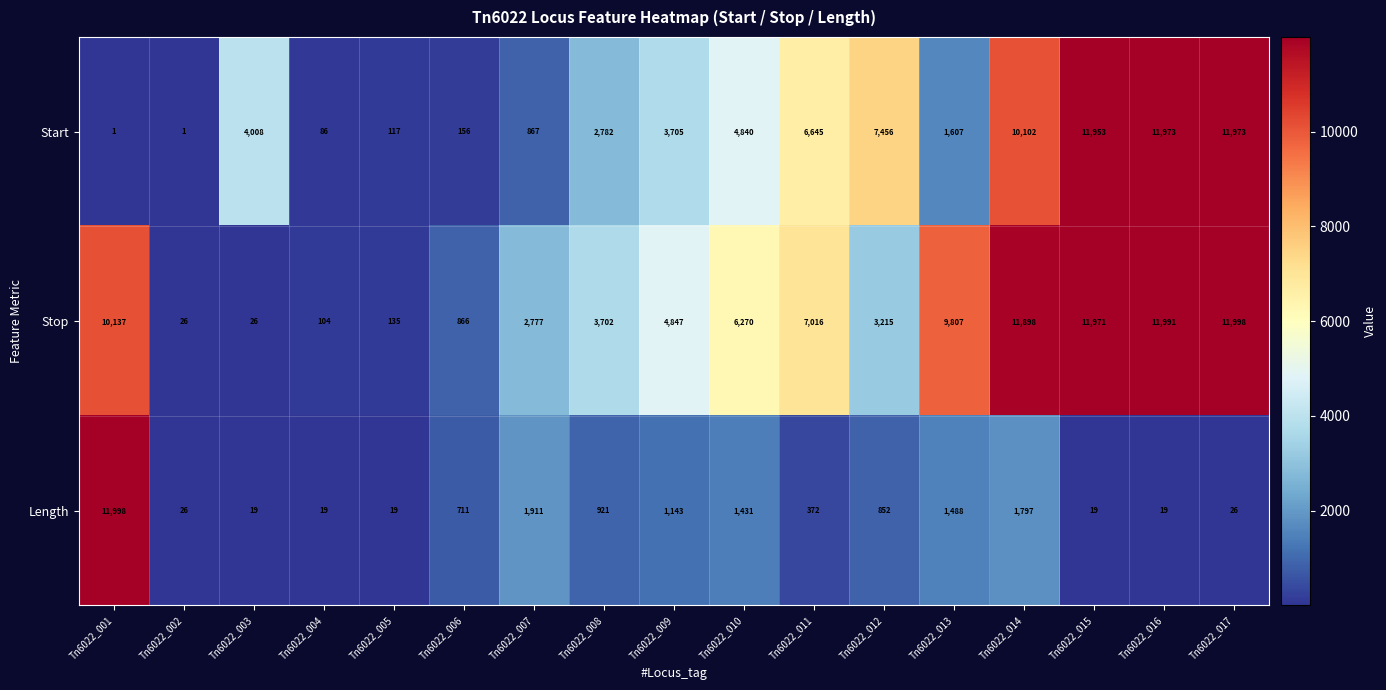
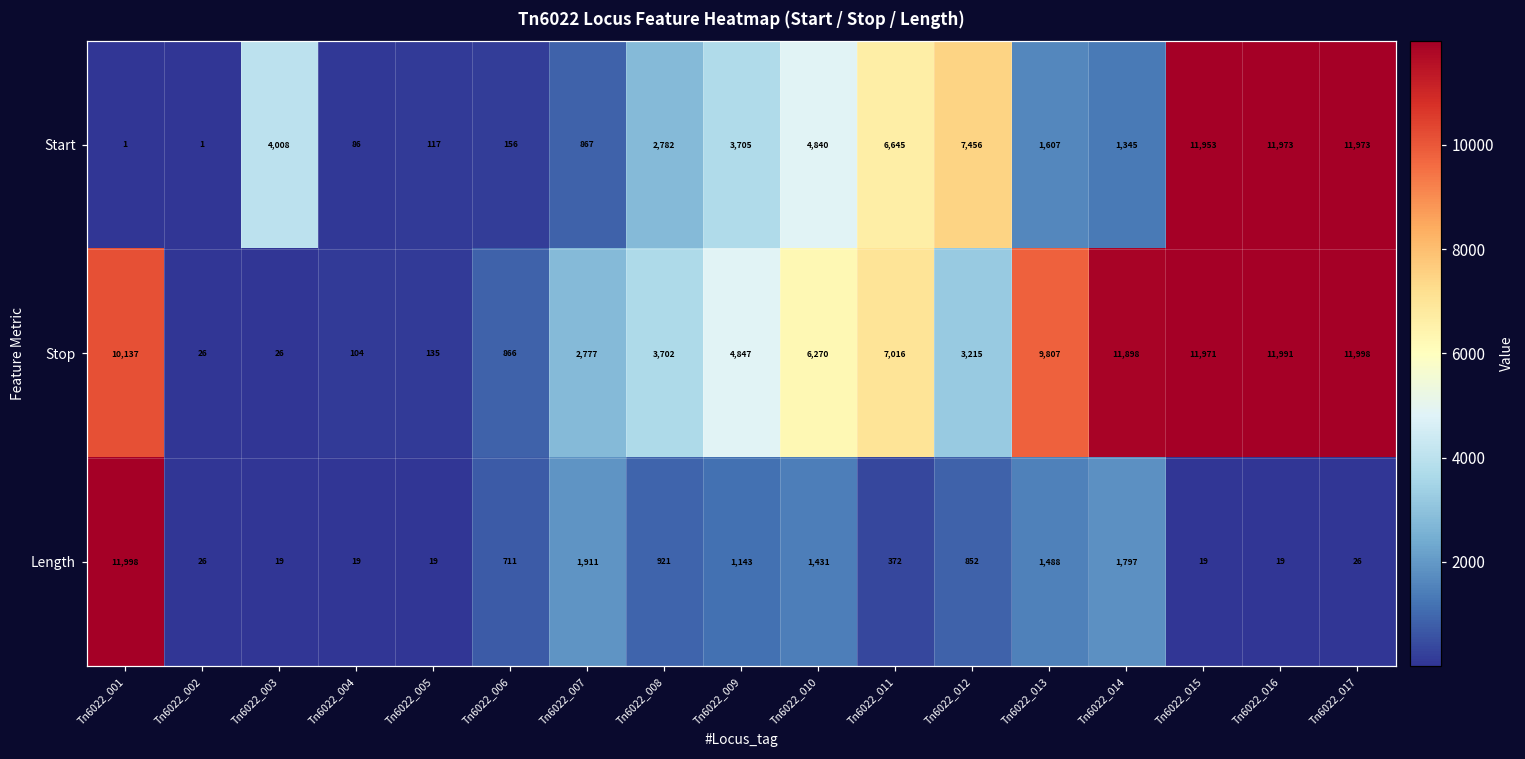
Start, Tn6022_014: 10,102 -> 1,345
